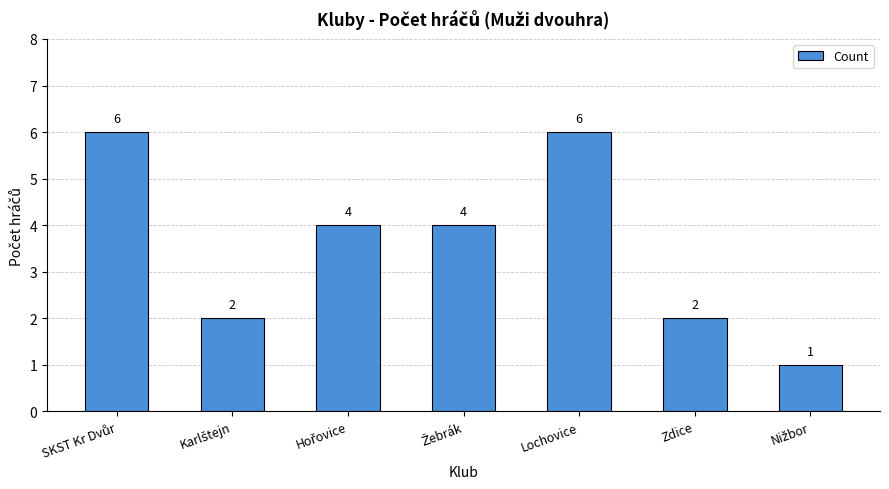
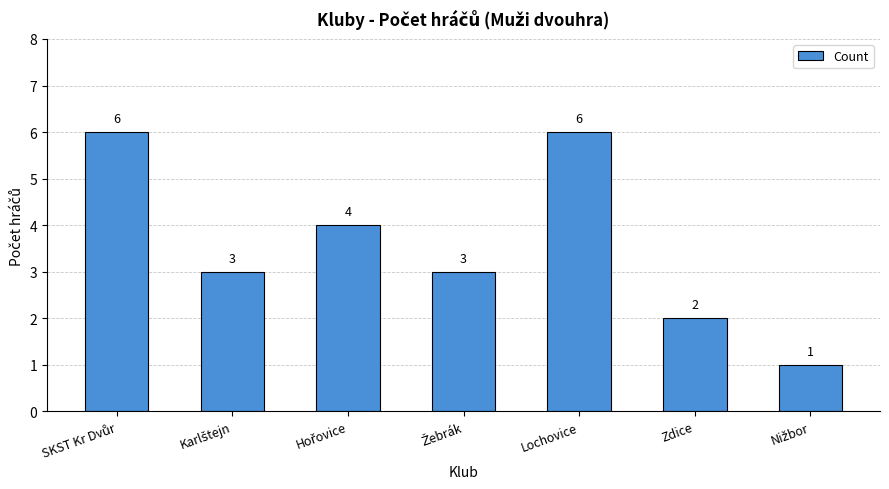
Karlštejn: 2 -> 3
Žebrák: 4 -> 3
